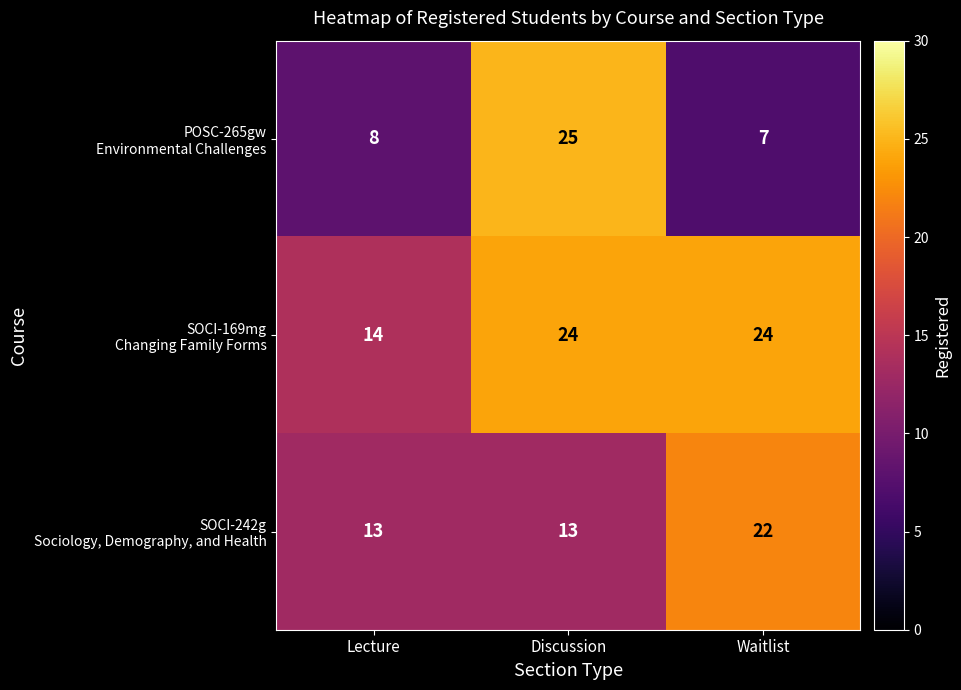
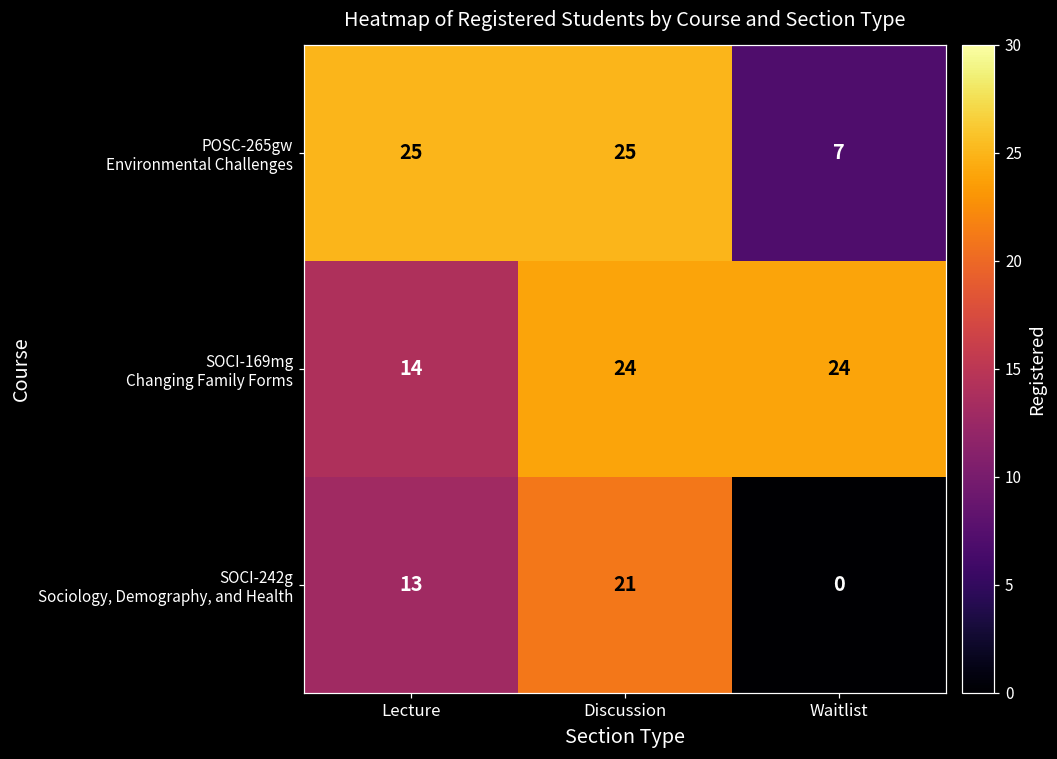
POSC-265gw Environmental Challenges, Lecture: 8 -> 25
SOCI-242g Sociology, Demography, and Health, Discussion: 13 -> 21
SOCI-242g Sociology, Demography, and Health, Waitlist: 22 -> 0
